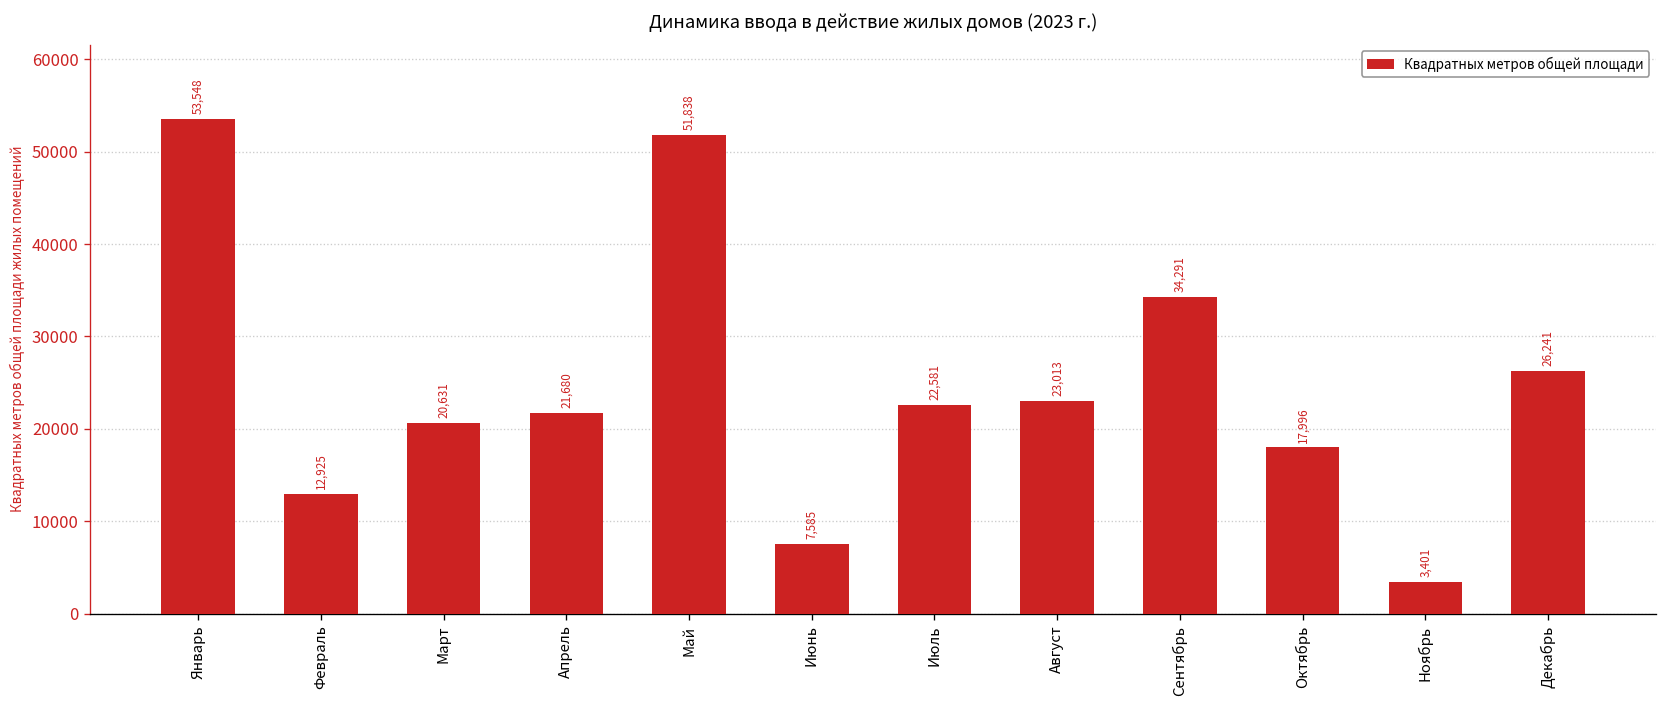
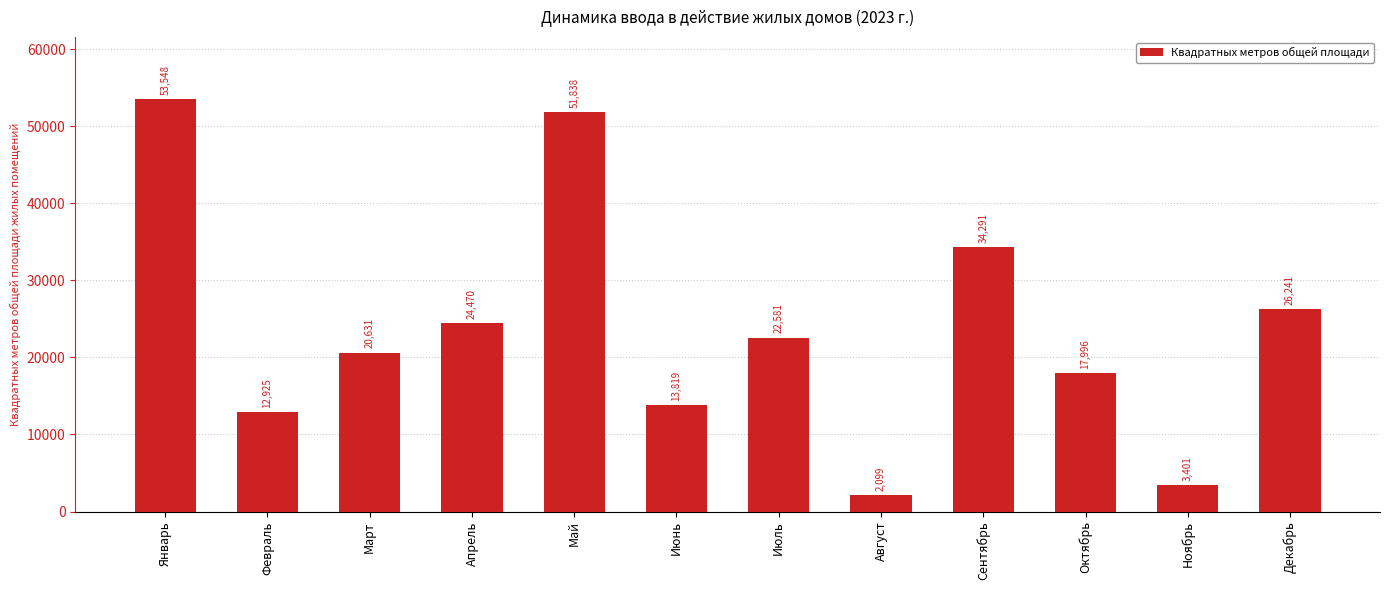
Апрель: 21,680 -> 24,470
Июнь: 7,585 -> 13,819
Август: 23,013 -> 2,099
